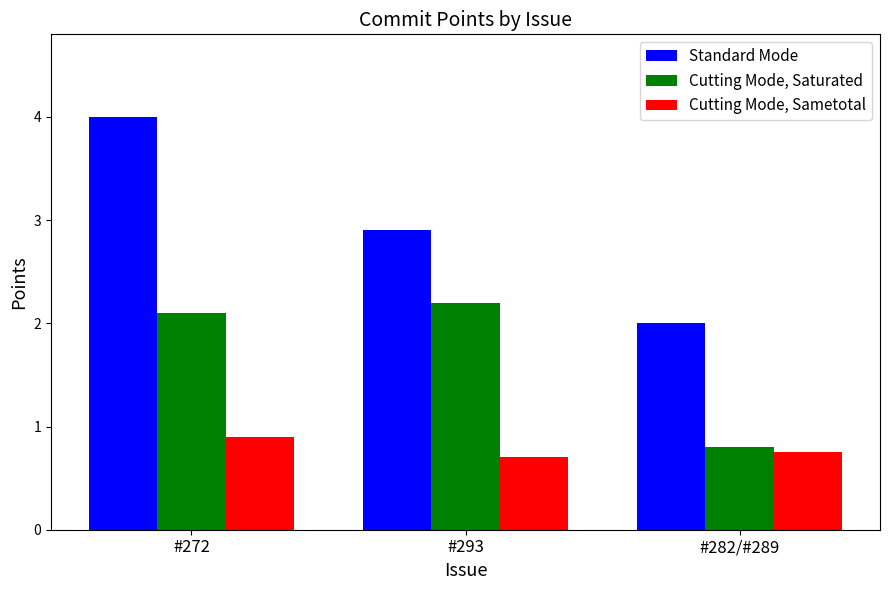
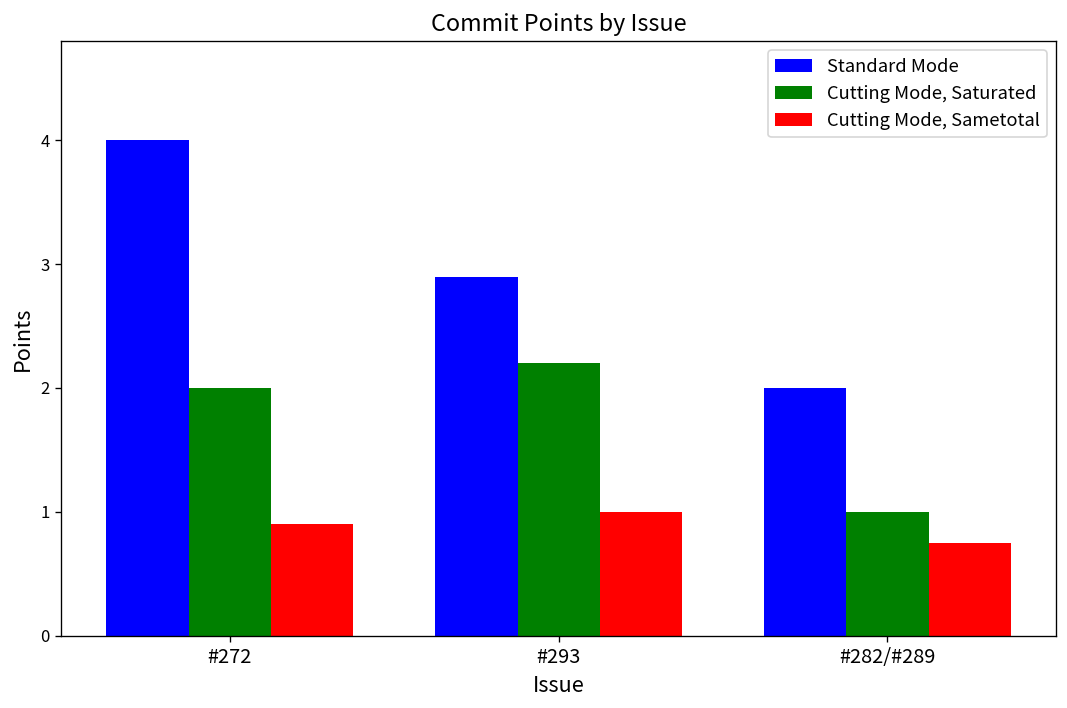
Cutting Mode, Saturated, #272: 2.1 -> 2.0
Cutting Mode, Sametotal, #293: 0.7 -> 1.0
Cutting Mode, Saturated, #282/#289: 0.8 -> 1.0
